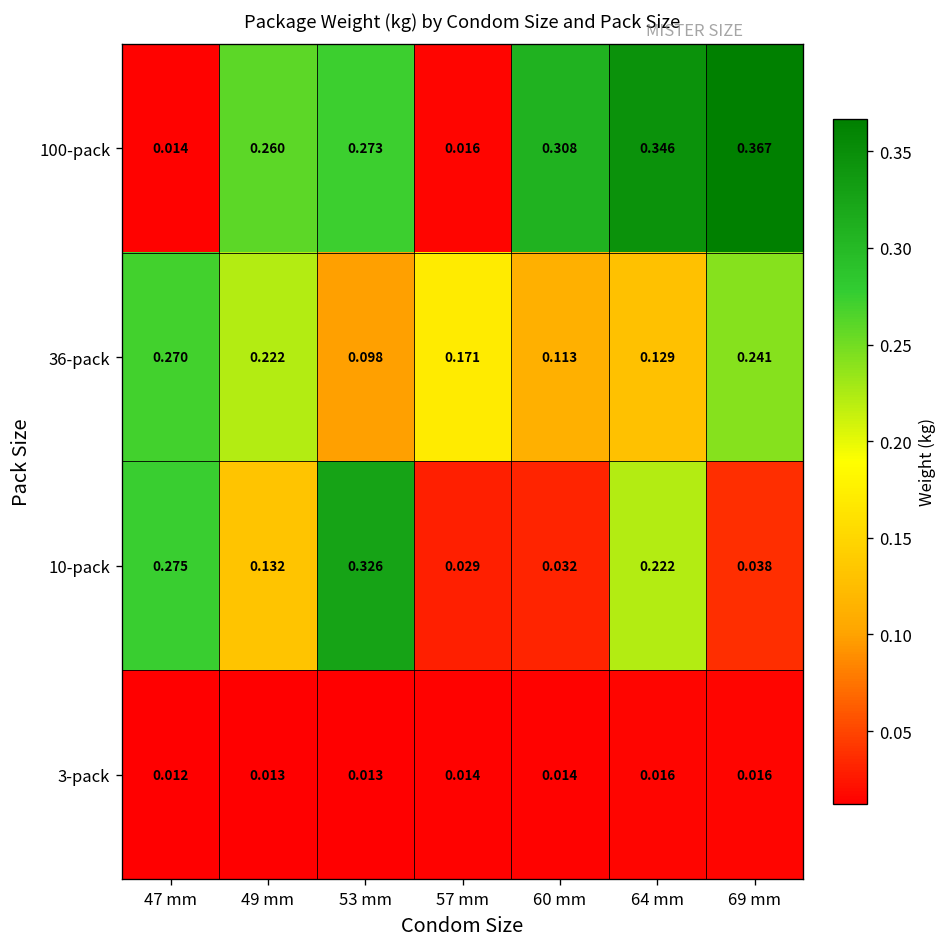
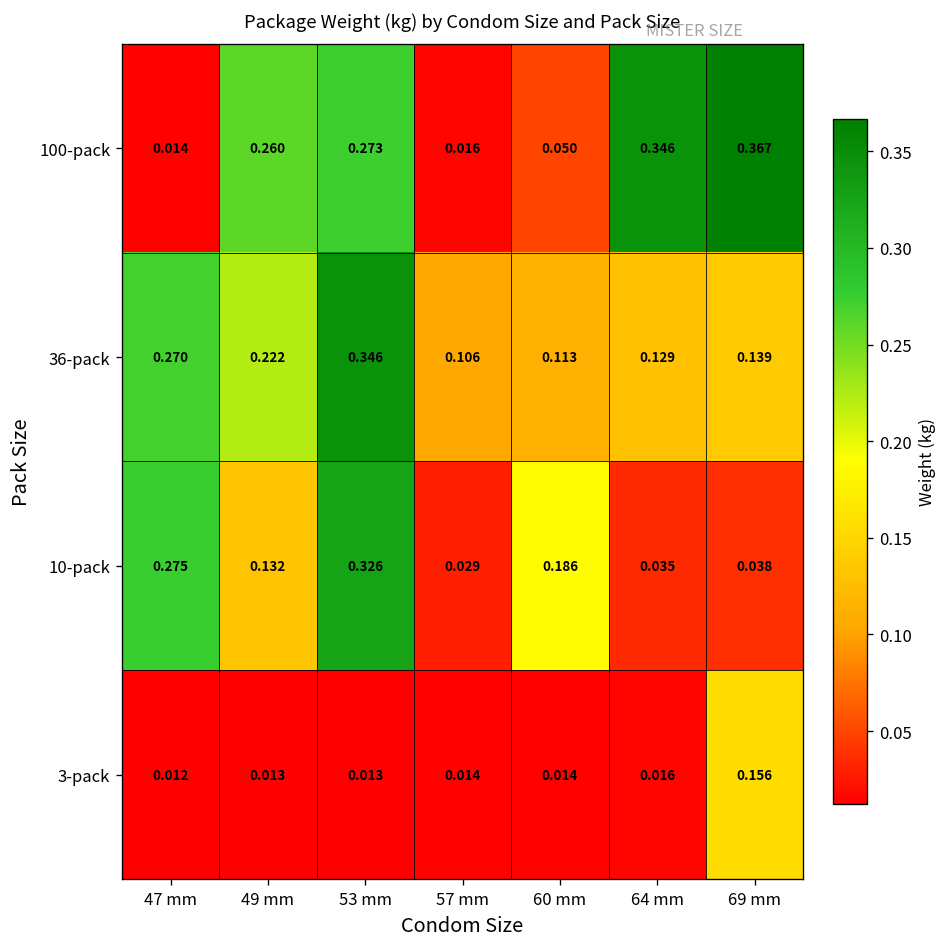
100-pack, 60 mm: 0.308 -> 0.050
36-pack, 53 mm: 0.098 -> 0.346
36-pack, 57 mm: 0.171 -> 0.106
36-pack, 69 mm: 0.241 -> 0.139
10-pack, 60 mm: 0.032 -> 0.186
10-pack, 64 mm: 0.222 -> 0.035
3-pack, 69 mm: 0.016 -> 0.156
